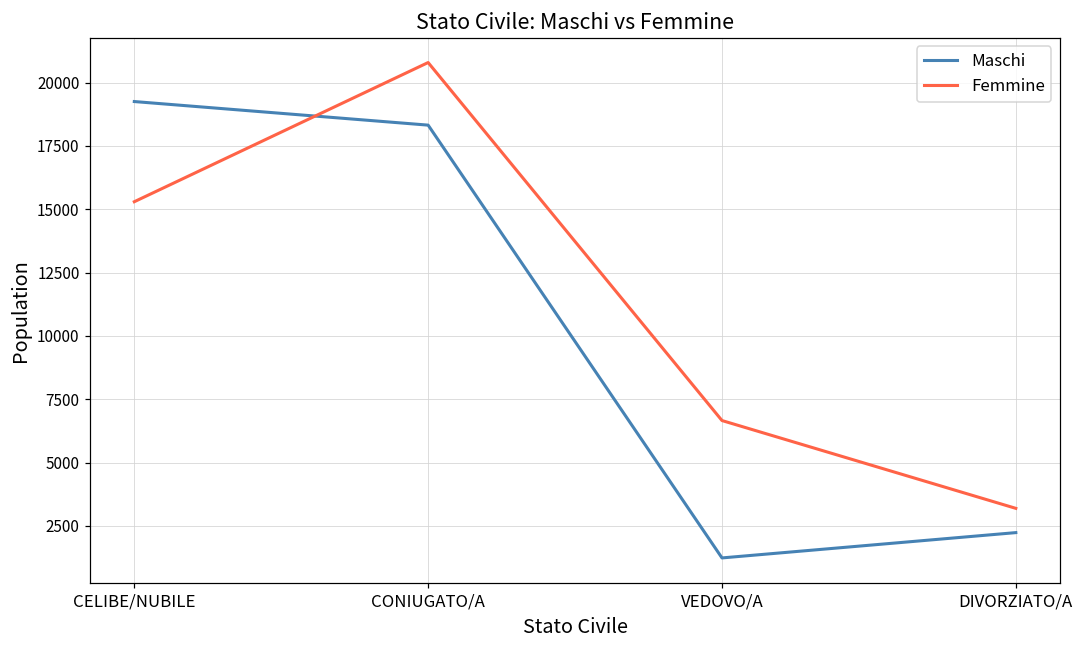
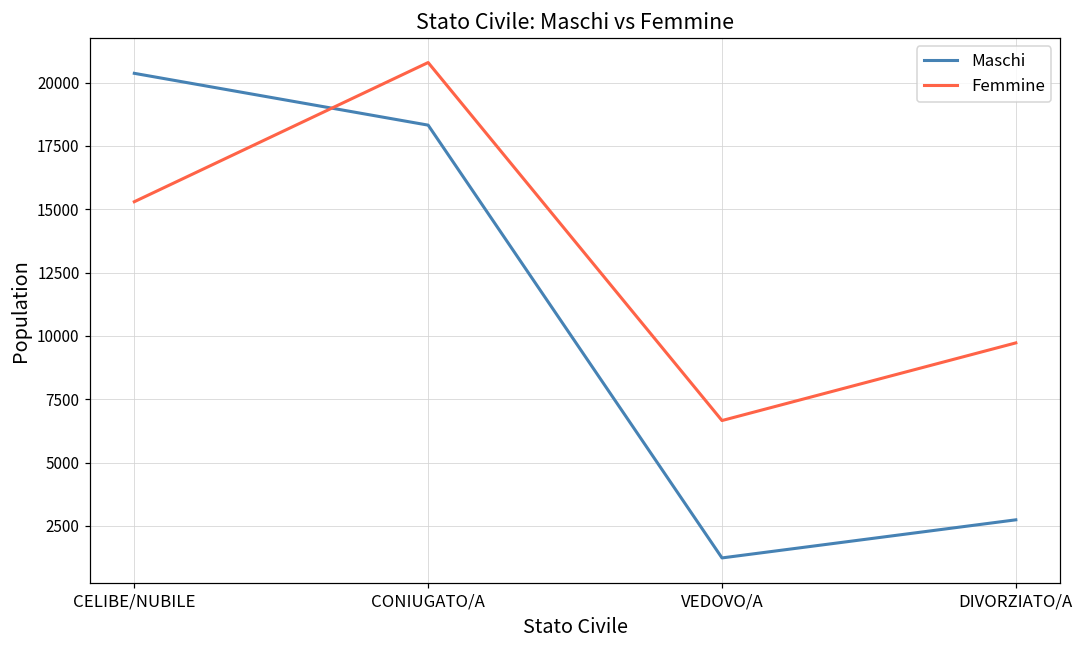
Maschi, CELIBE/NUBILE: 19300 -> 20400
Maschi, DIVORZIATO/A: 2200 -> 2700
Femmine, DIVORZIATO/A: 3200 -> 9700
